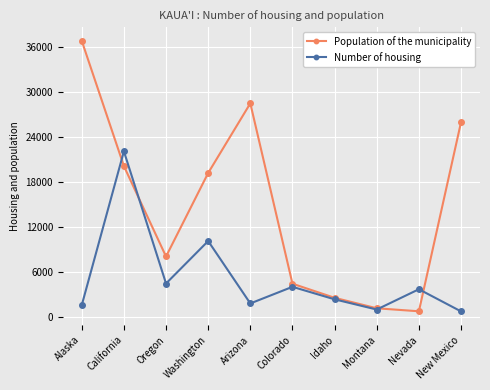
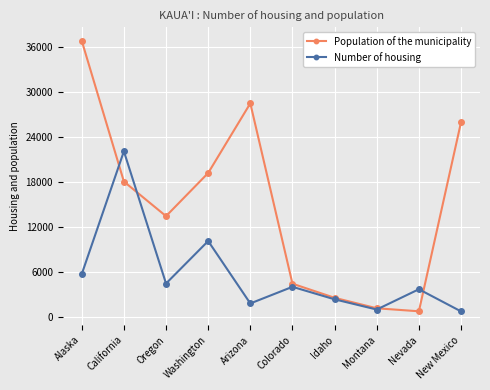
Number of housing, Alaska: 2000 -> 6000
Population of the municipality, California: 20000 -> 18000
Population of the municipality, Oregon: 8000 -> 13000
